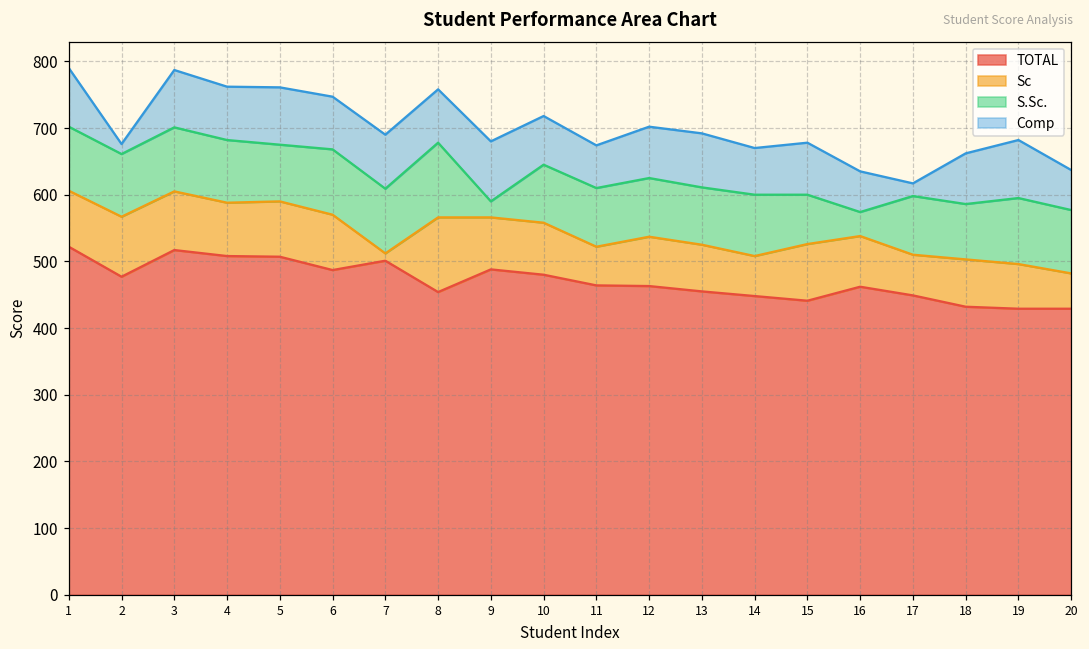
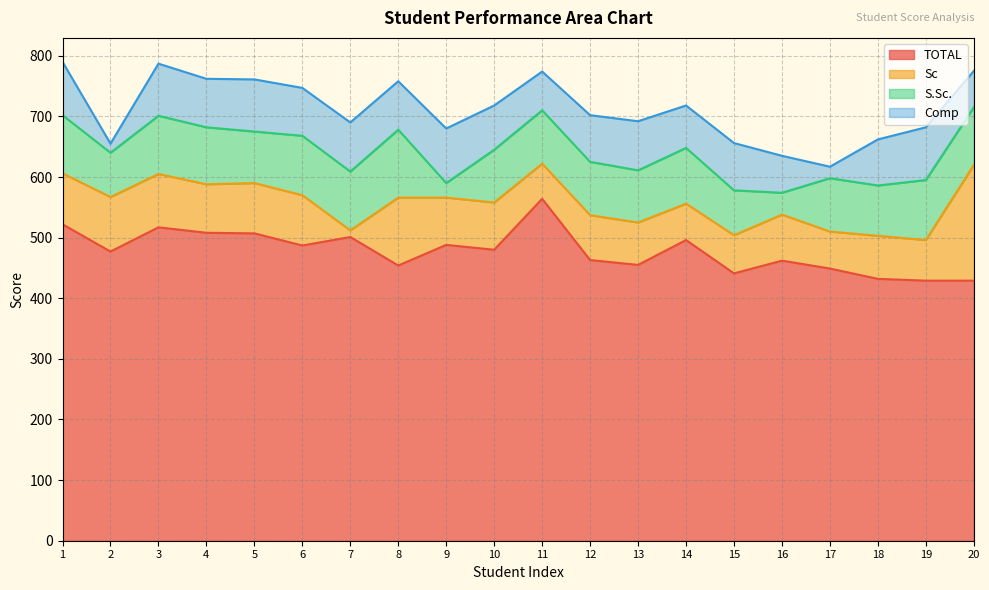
S.Sc., 2: 90 -> 70
TOTAL, 11: 460 -> 560
TOTAL, 14: 450 -> 500
Sc, 15: 90 -> 60
Sc, 20: 50 -> 190
